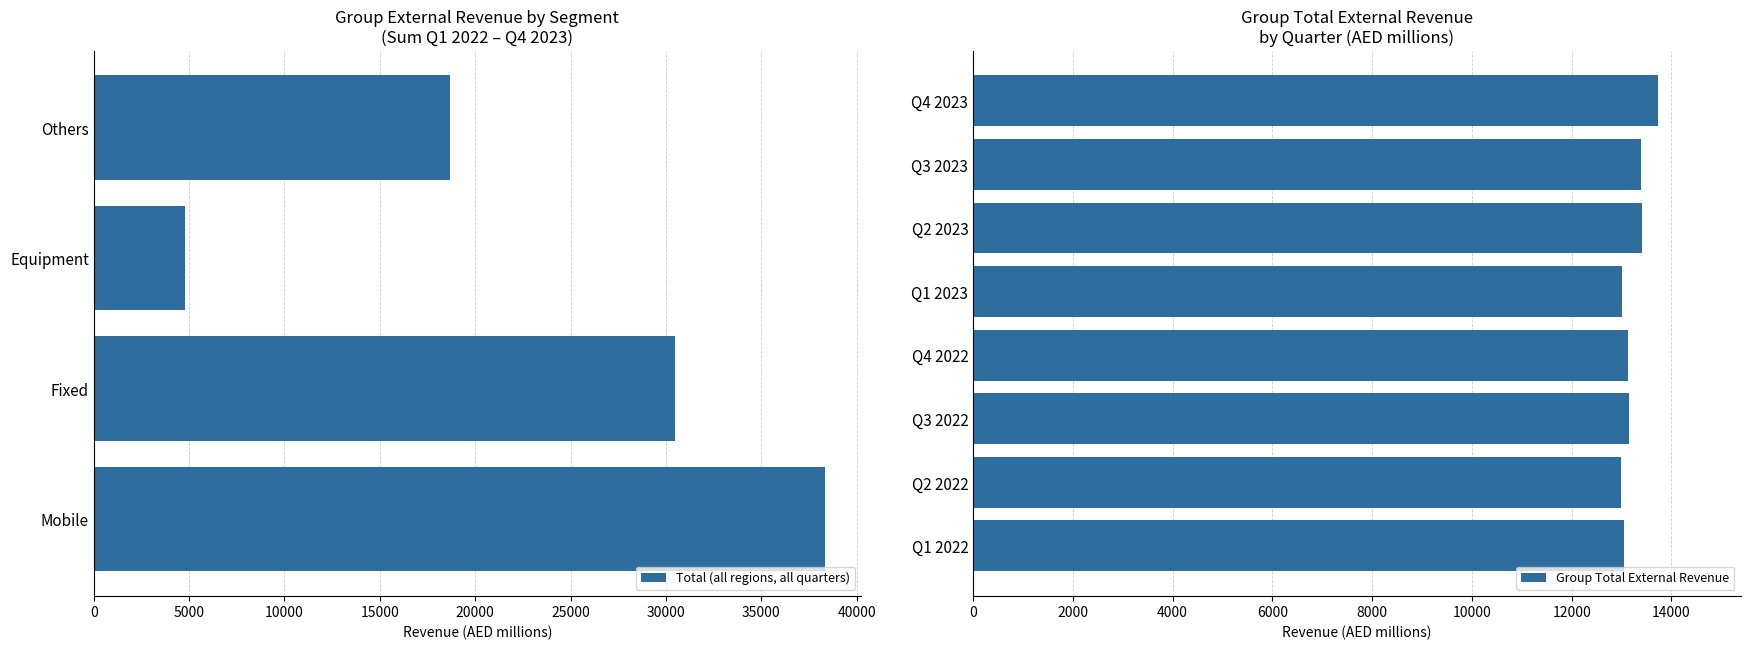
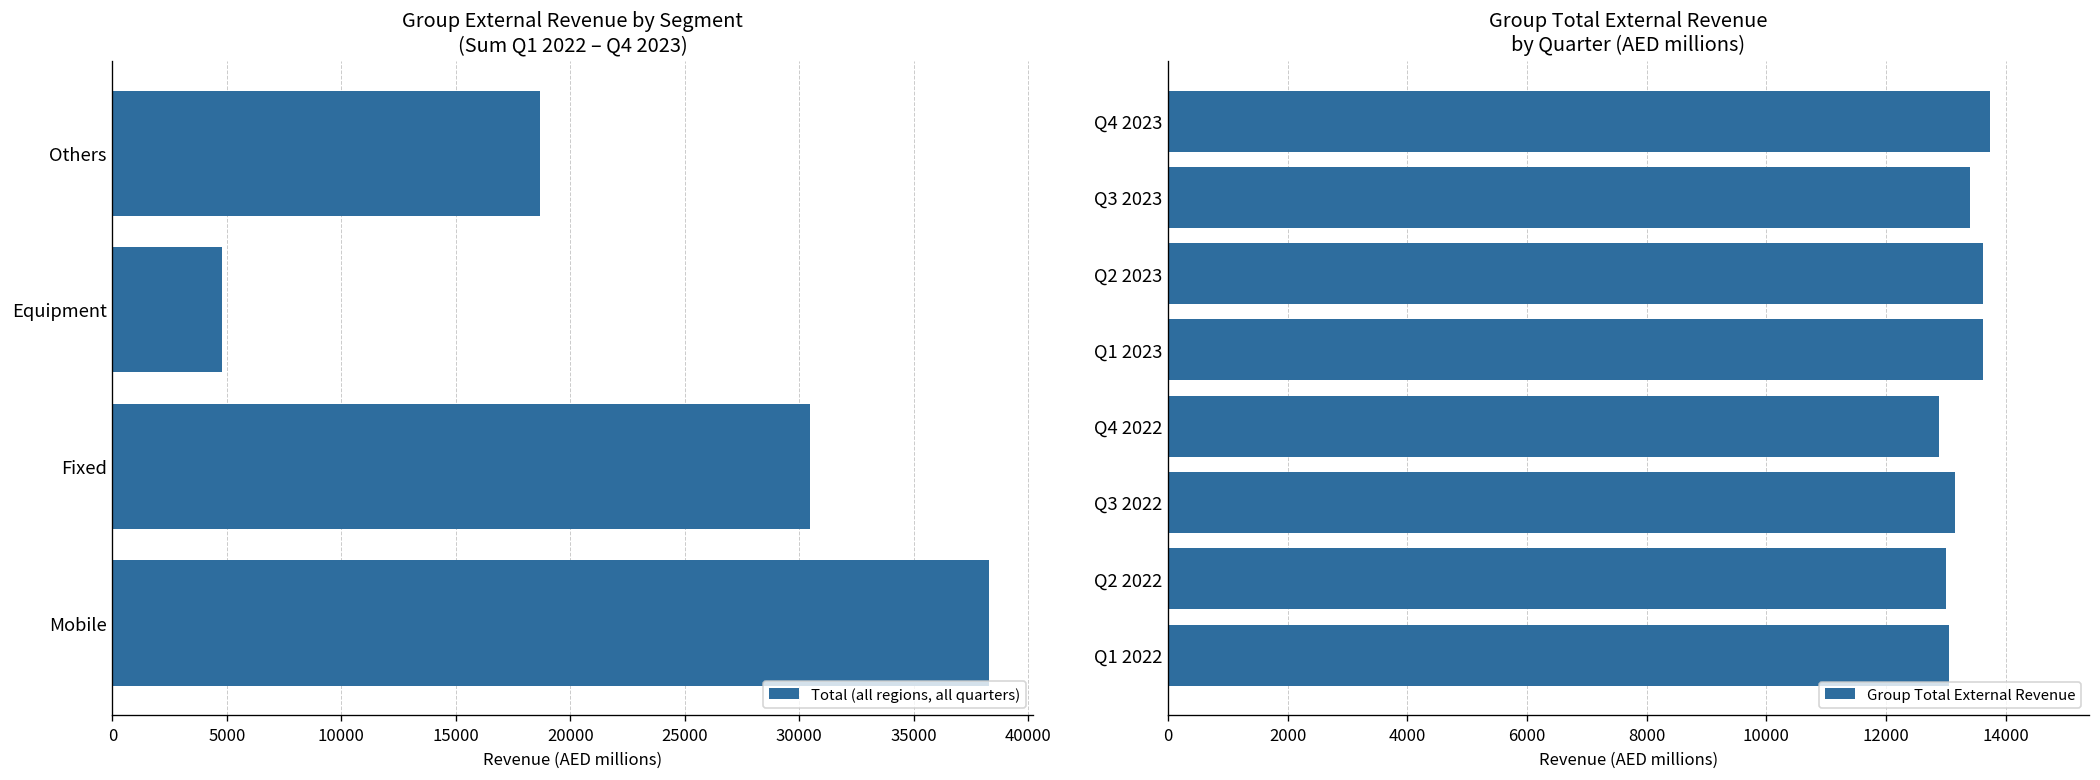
Group Total External Revenue by Quarter (AED millions), Q2 2023: 13400 -> 13600
Group Total External Revenue by Quarter (AED millions), Q1 2023: 13000 -> 13600
Group Total External Revenue by Quarter (AED millions), Q4 2022: 13100 -> 12900
